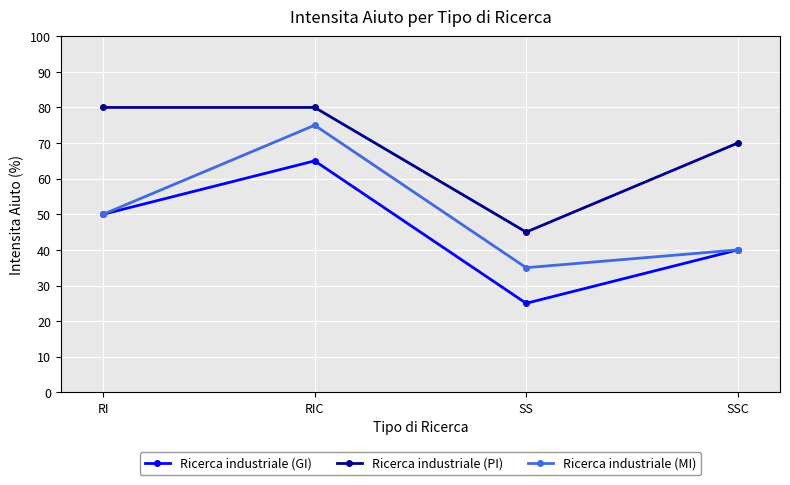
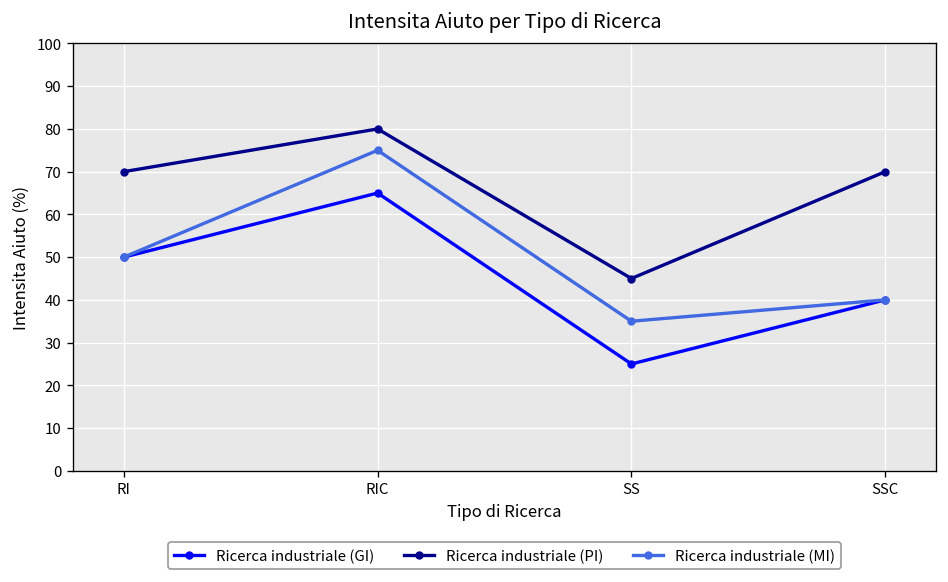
Ricerca industriale (PI), RI: 80 -> 70
